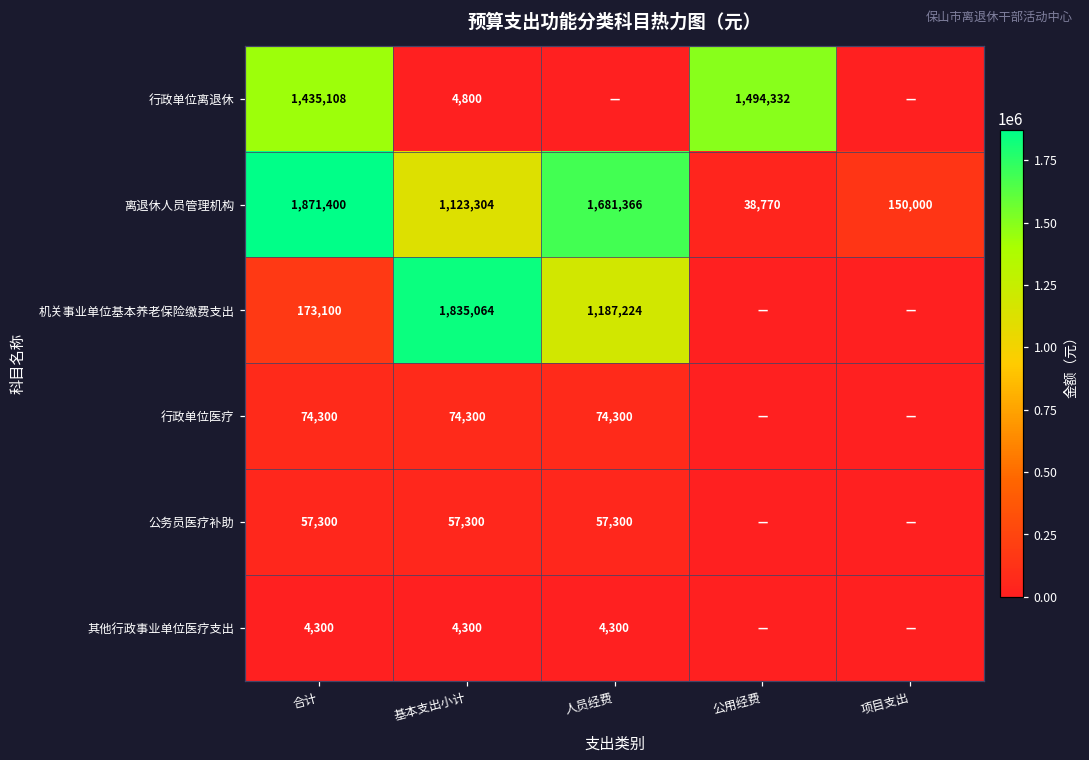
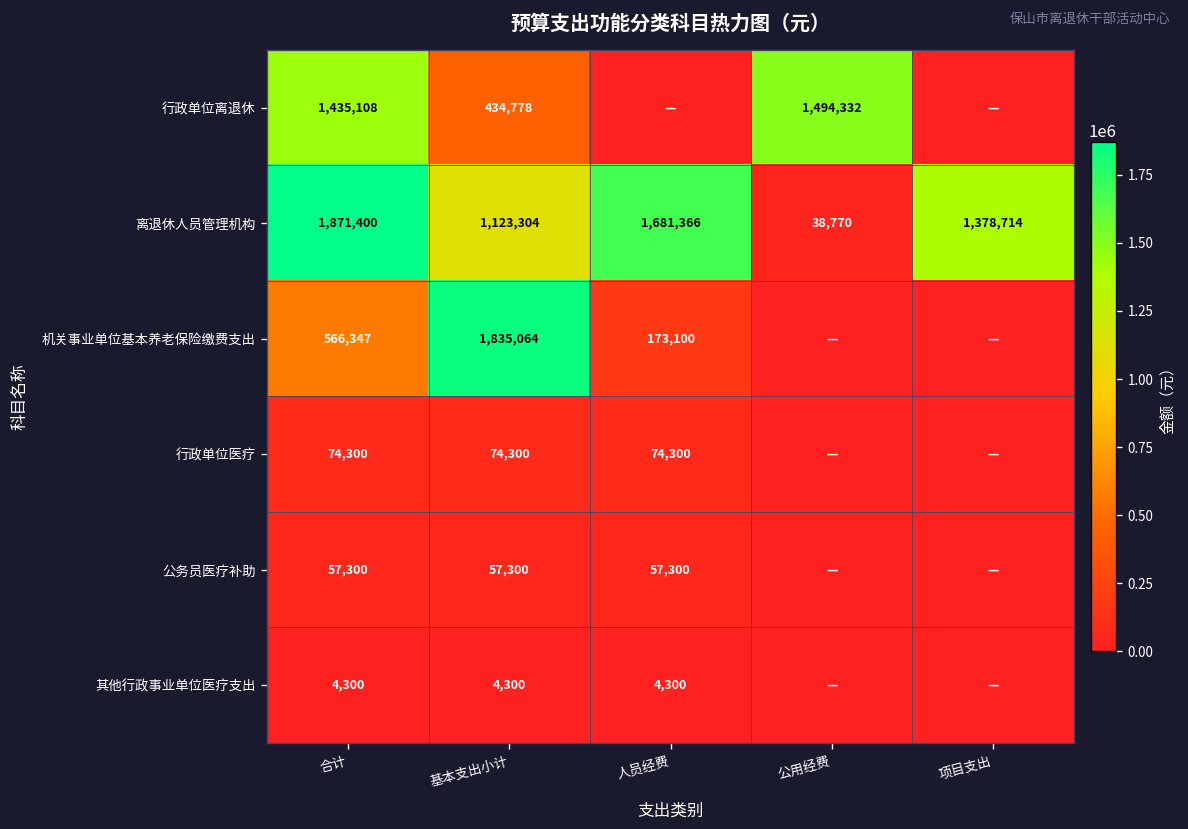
行政单位离退休, 基本支出小计: 4,800 -> 434,778
离退休人员管理机构, 项目支出: 150,000 -> 1,378,714
机关事业单位基本养老保险缴费支出, 合计: 173,100 -> 566,347
机关事业单位基本养老保险缴费支出, 人员经费: 1,187,224 -> 173,100
